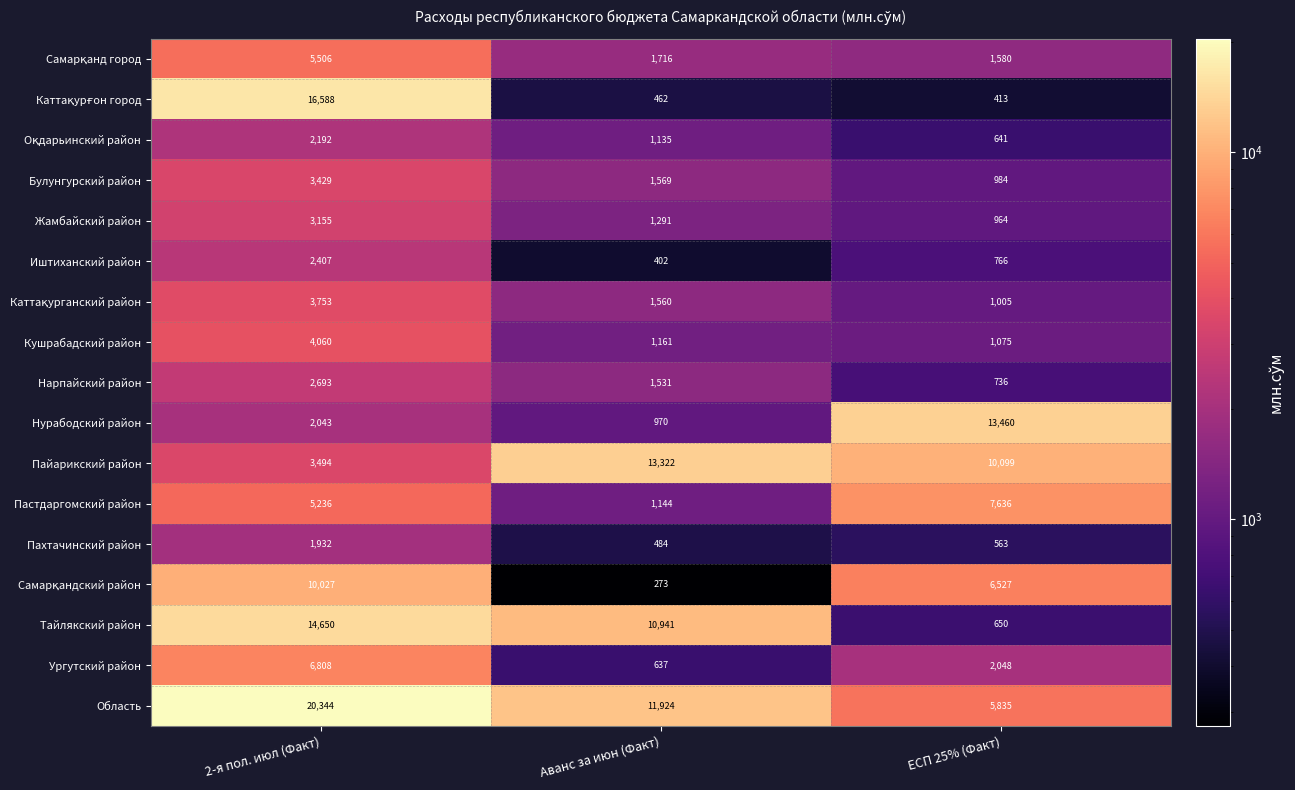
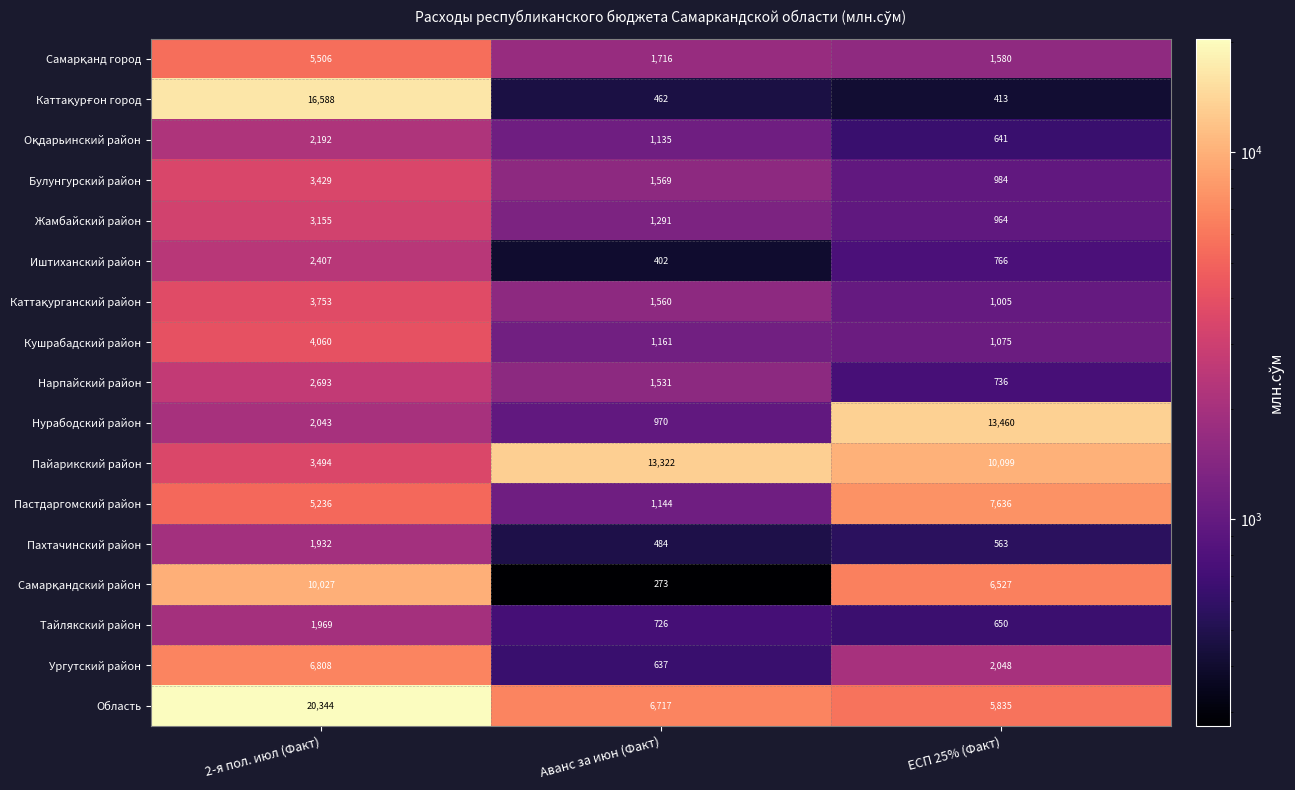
Тайлякский район, 2-я пол. июл (Факт): 14,650 -> 1,969
Тайлякский район, Аванс за июн (Факт): 10,941 -> 726
Область, Аванс за июн (Факт): 11,924 -> 6,717
